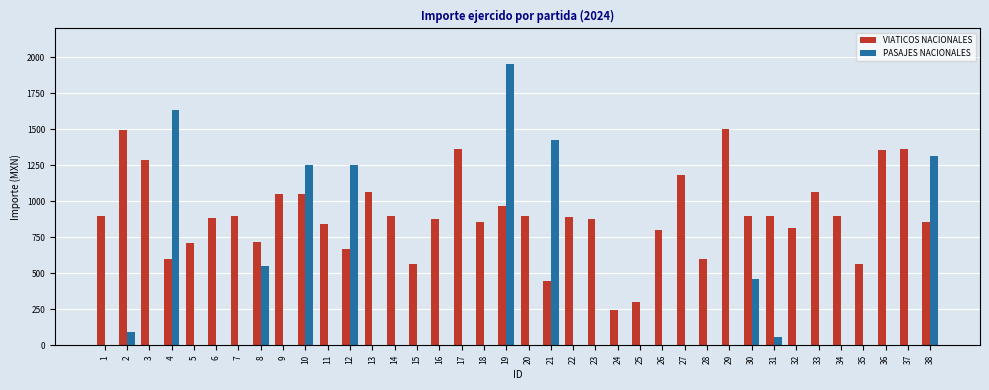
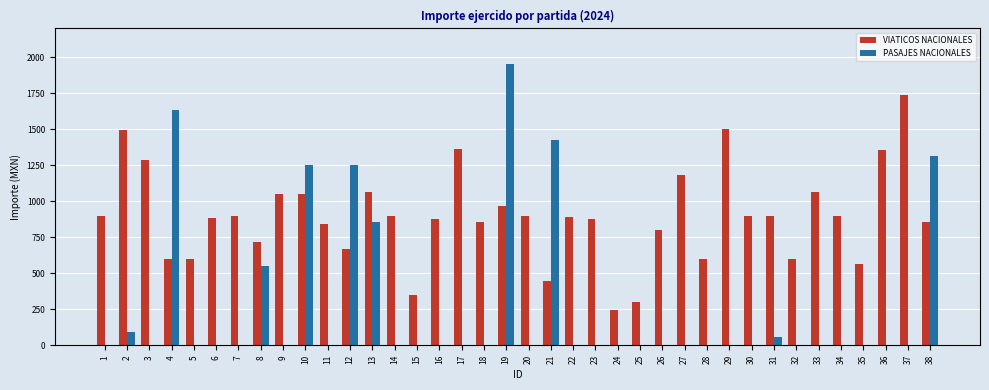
VIATICOS NACIONALES, 5: 710 -> 600
PASAJES NACIONALES, 13: 0 -> 860
VIATICOS NACIONALES, 15: 570 -> 350
PASAJES NACIONALES, 30: 460 -> 0
VIATICOS NACIONALES, 32: 820 -> 600
VIATICOS NACIONALES, 37: 1360 -> 1740
